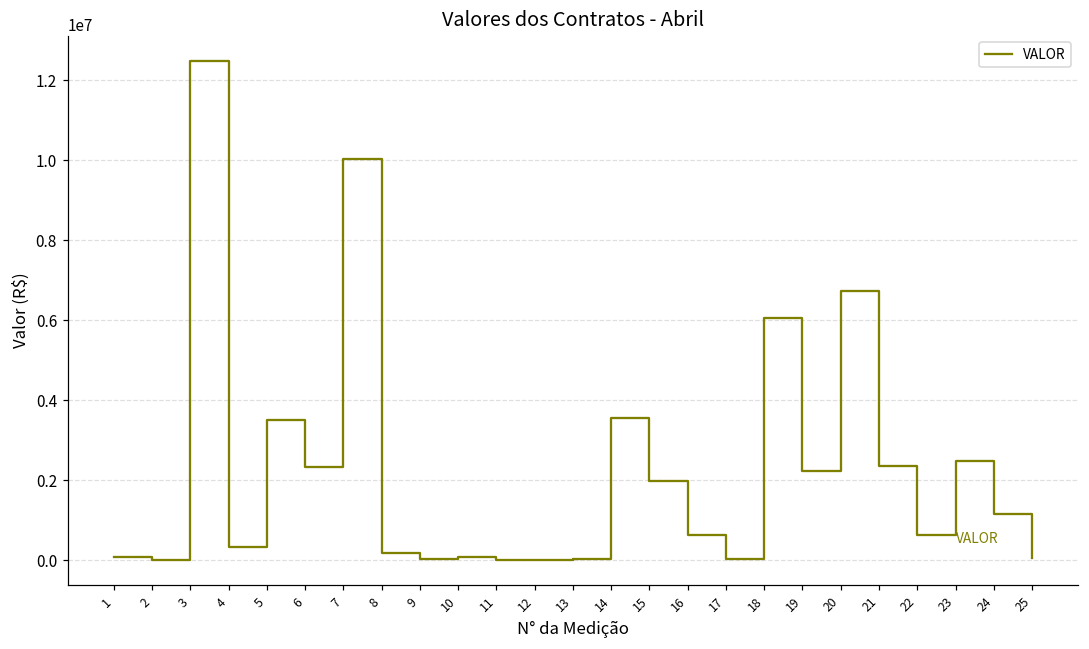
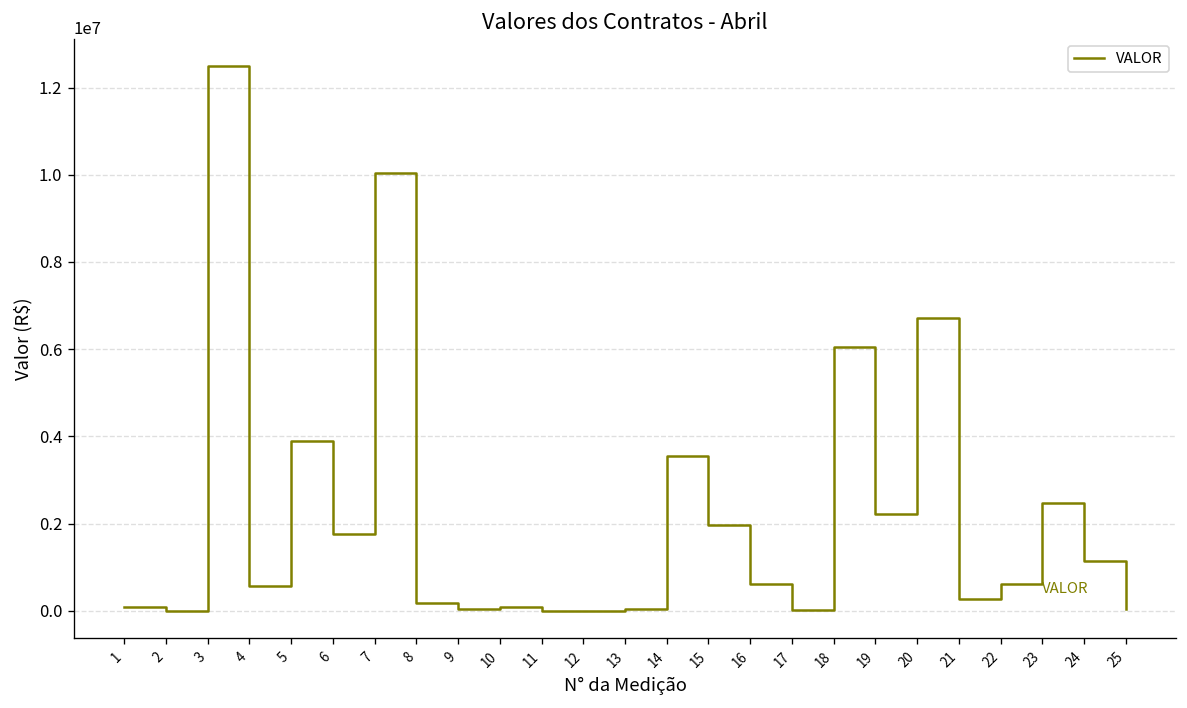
4: 300000 -> 600000
5: 3500000 -> 3900000
6: 2300000 -> 1800000
21: 2300000 -> 300000
